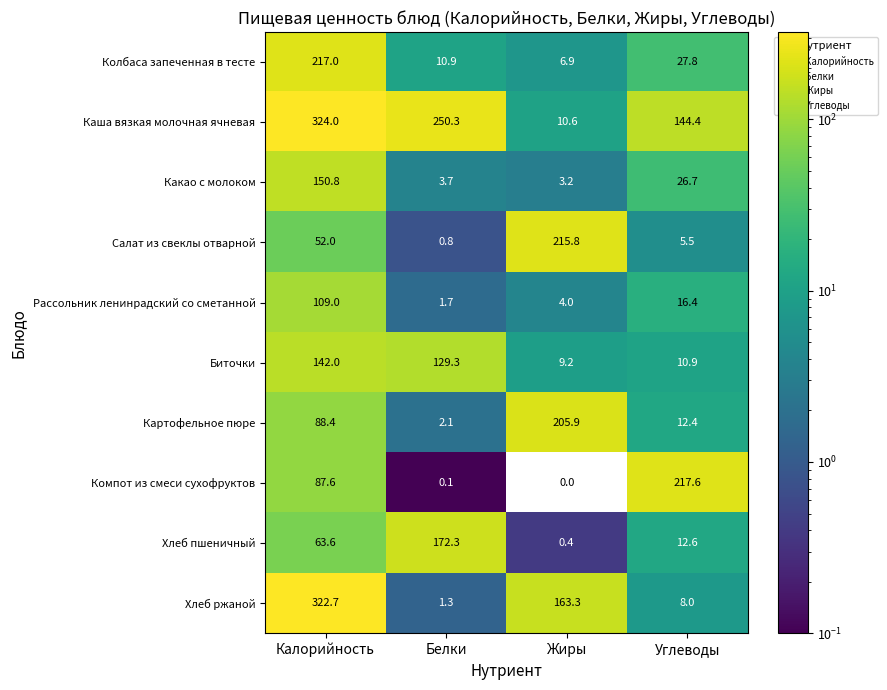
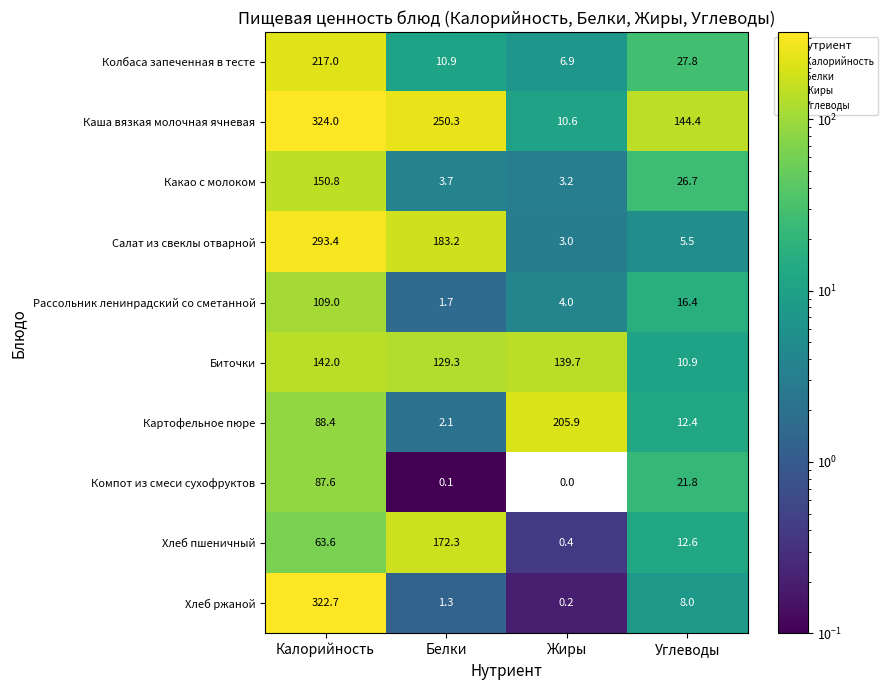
Салат из свеклы отварной, Калорийность: 52.0 -> 293.4
Салат из свеклы отварной, Белки: 0.8 -> 183.2
Салат из свеклы отварной, Жиры: 215.8 -> 3.0
Биточки, Жиры: 9.2 -> 139.7
Компот из смеси сухофруктов, Углеводы: 217.6 -> 21.8
Хлеб ржаной, Жиры: 163.3 -> 0.2
